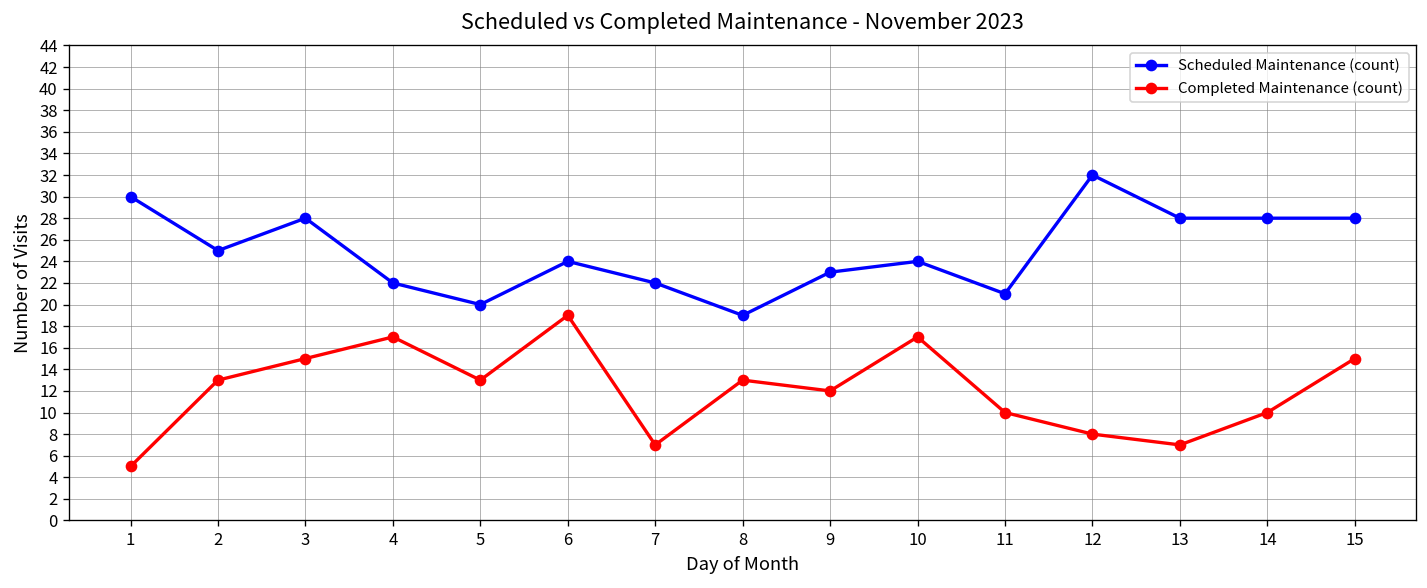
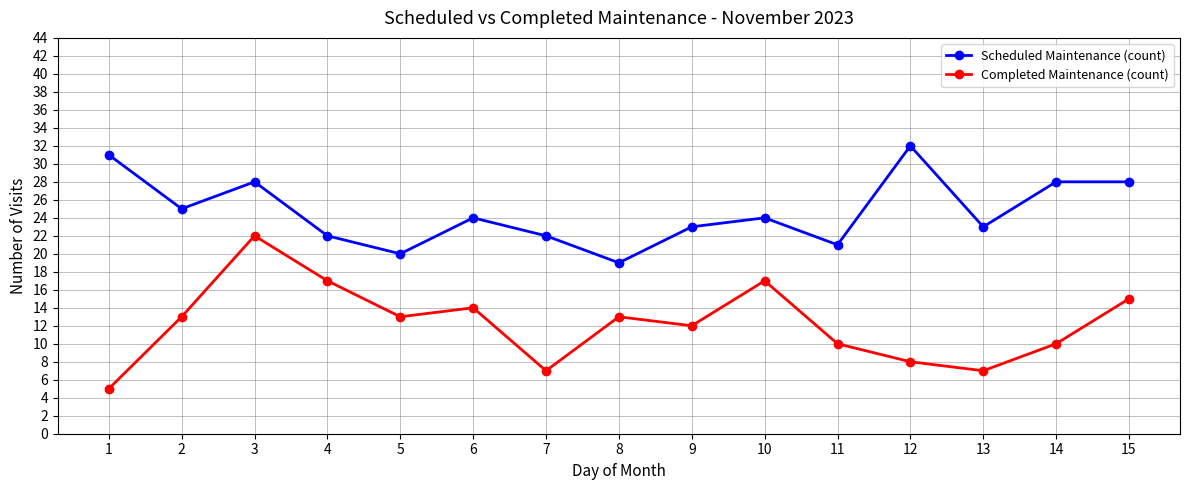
Scheduled Maintenance (count), 1: 30 -> 31
Completed Maintenance (count), 3: 15 -> 22
Completed Maintenance (count), 6: 19 -> 14
Scheduled Maintenance (count), 13: 28 -> 23
